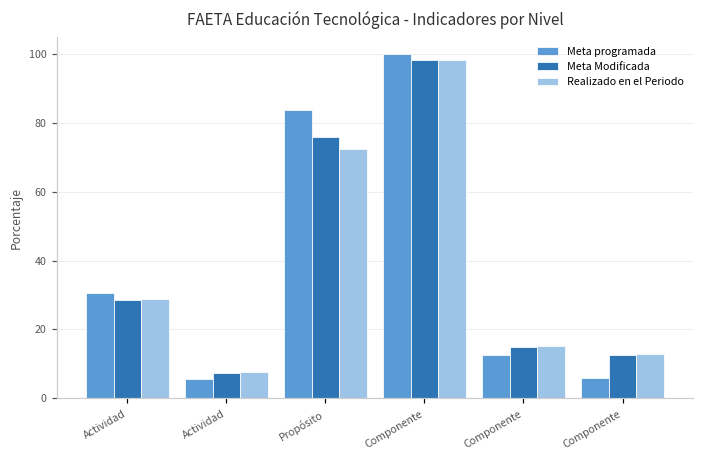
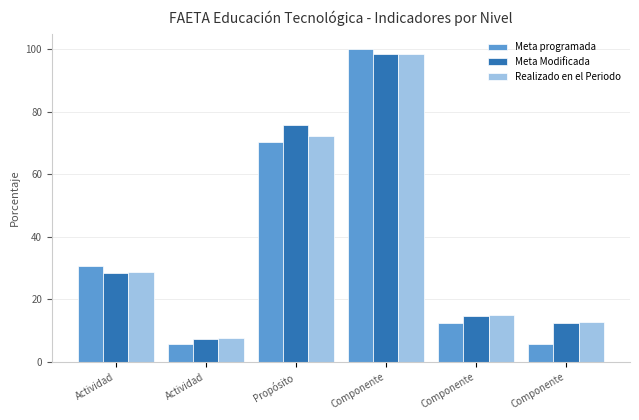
Meta programada, Propósito: 84 -> 70
